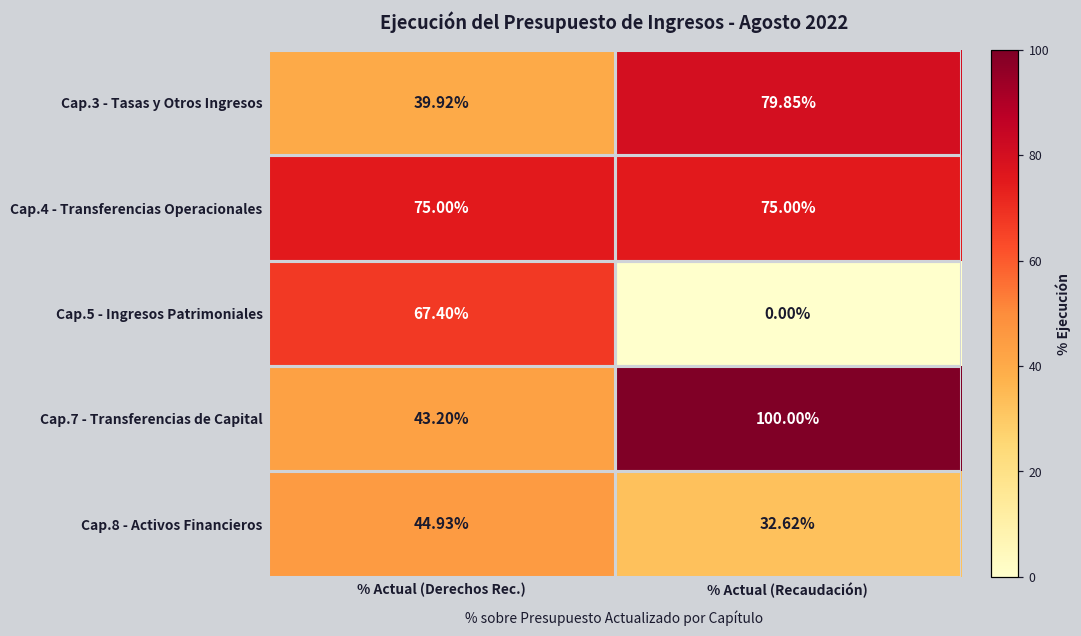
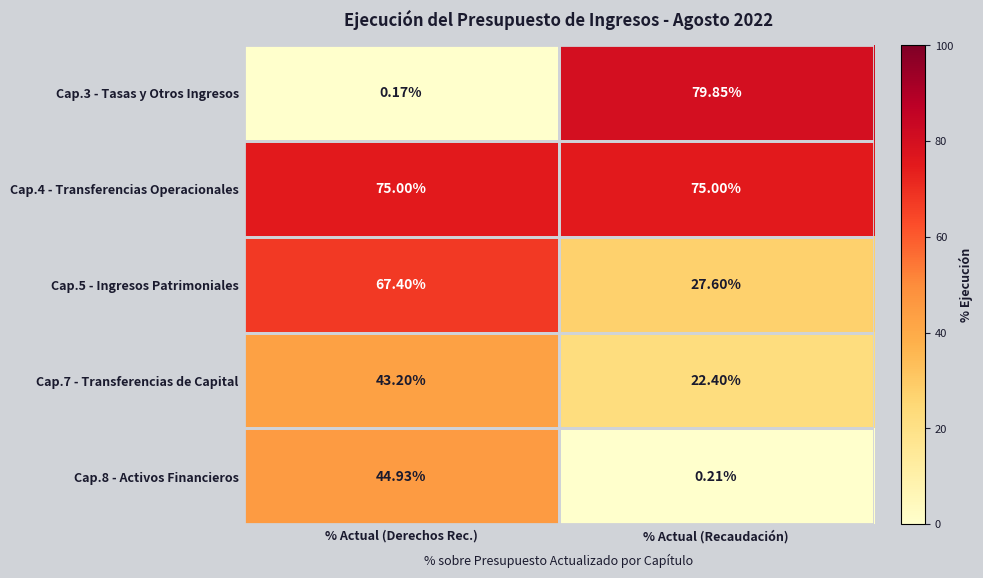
Cap.3 - Tasas y Otros Ingresos, % Actual (Derechos Rec.): 39.92% -> 0.17%
Cap.5 - Ingresos Patrimoniales, % Actual (Recaudación): 0.00% -> 27.60%
Cap.7 - Transferencias de Capital, % Actual (Recaudación): 100.00% -> 22.40%
Cap.8 - Activos Financieros, % Actual (Recaudación): 32.62% -> 0.21%
